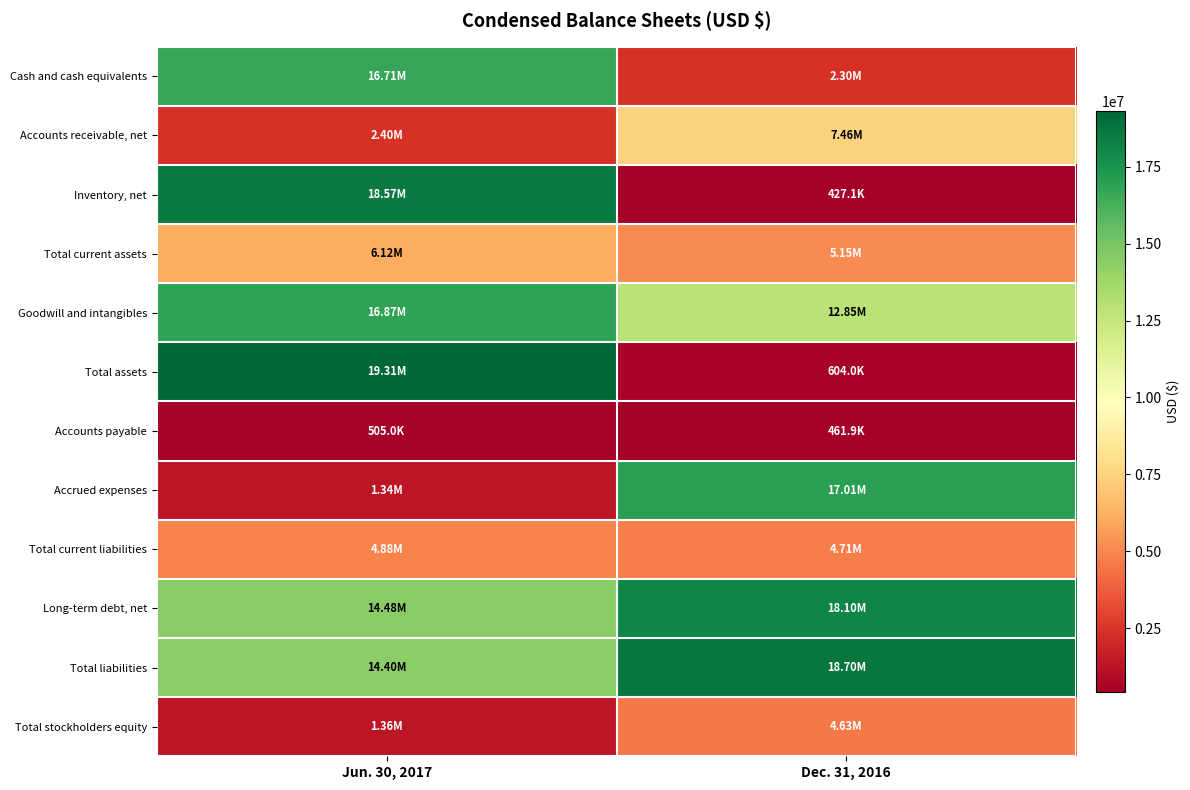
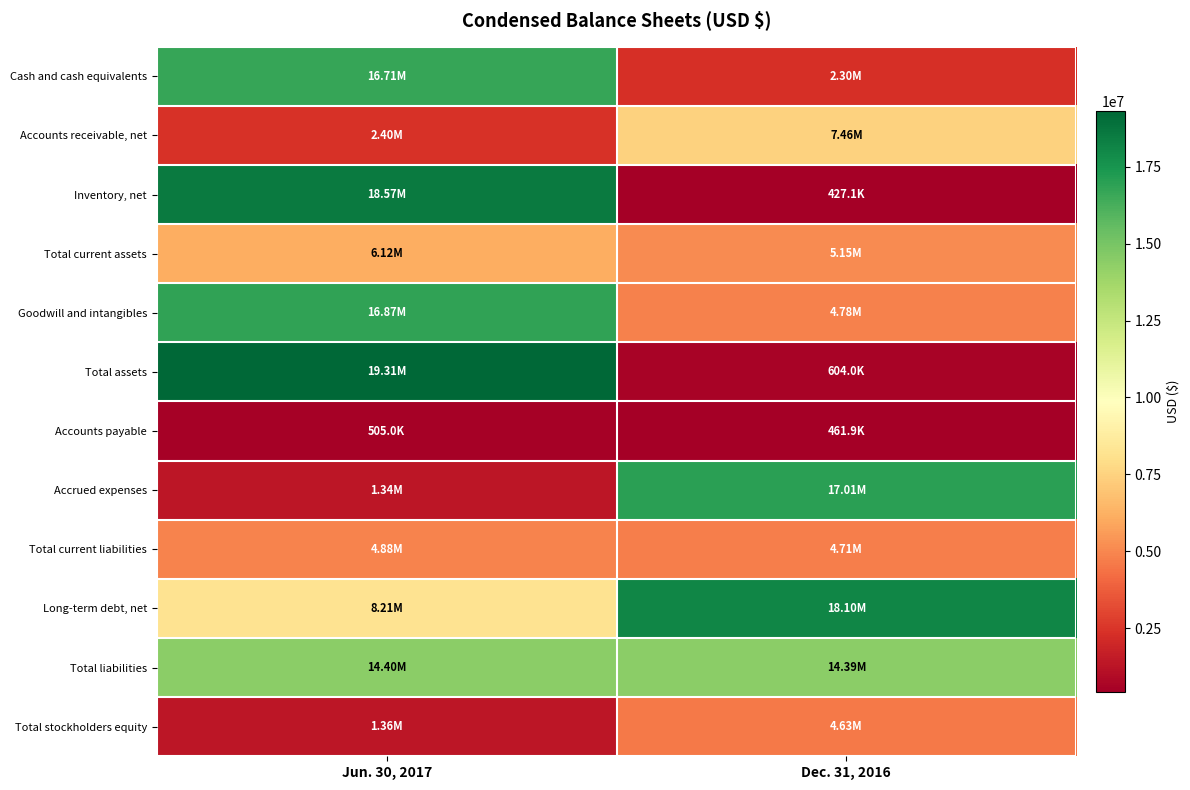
Goodwill and intangibles, Dec. 31, 2016: 12.85M -> 4.78M
Long-term debt, net, Jun. 30, 2017: 14.48M -> 8.21M
Total liabilities, Dec. 31, 2016: 18.70M -> 14.39M
